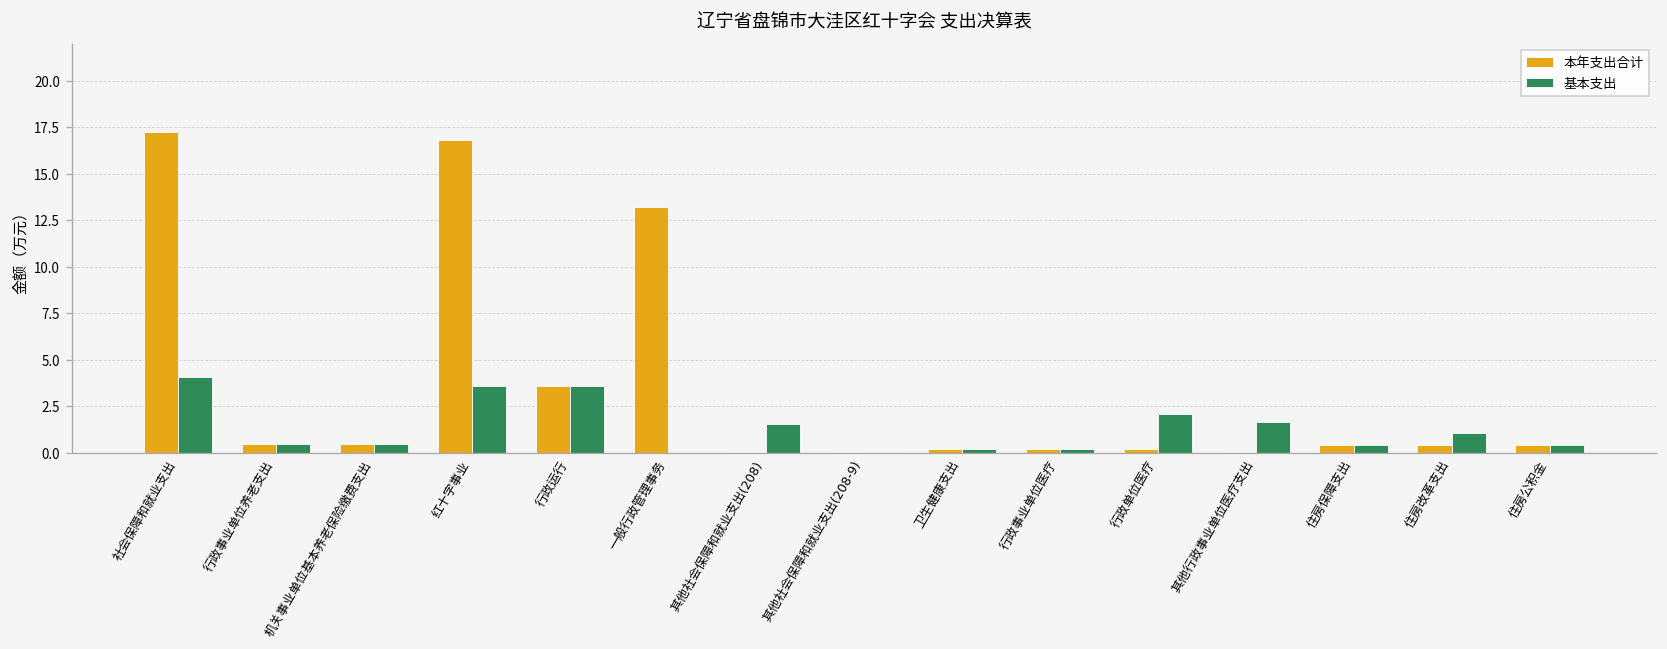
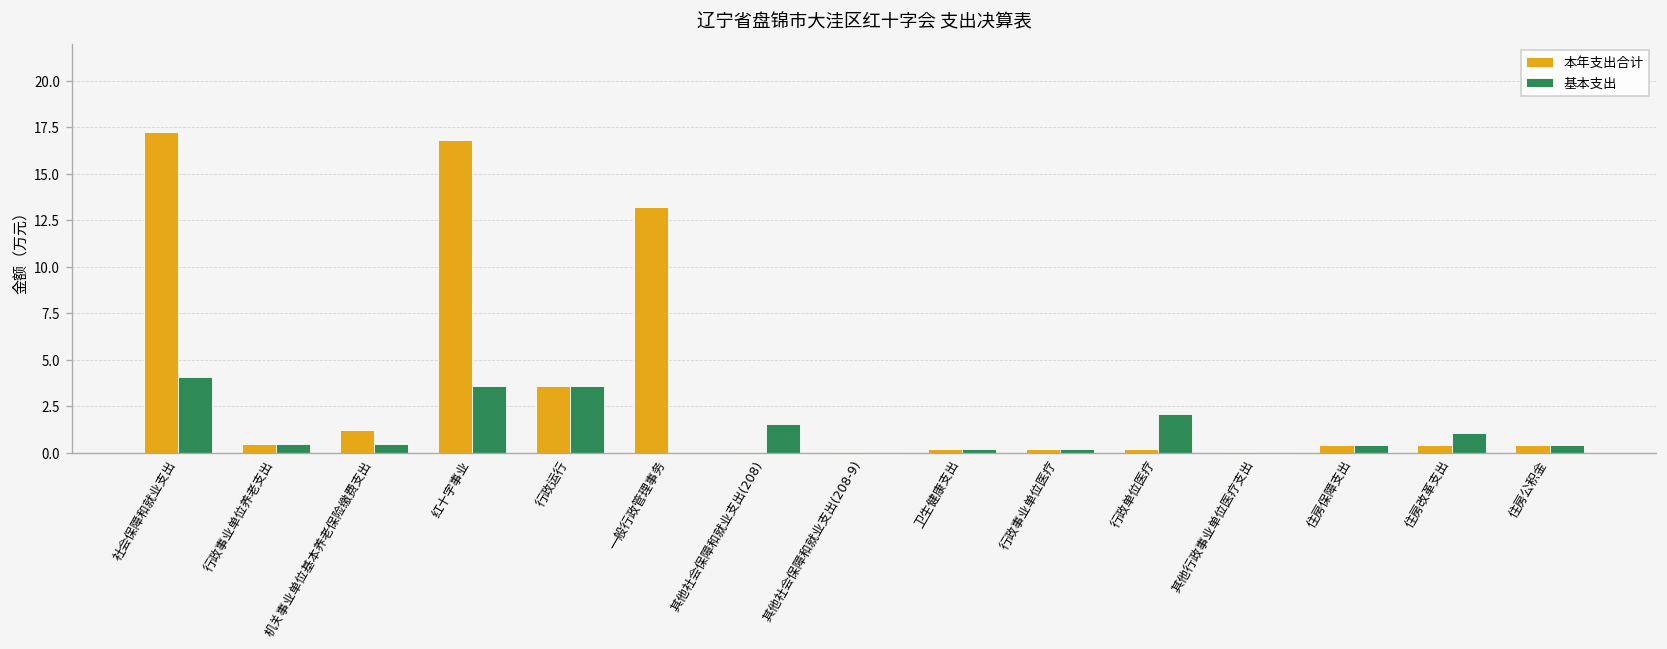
本年支出合计, 机关事业单位基本养老保险缴费支出: 0.5 -> 1.2
基本支出, 其他行政事业单位医疗支出: 1.7 -> 0.0
